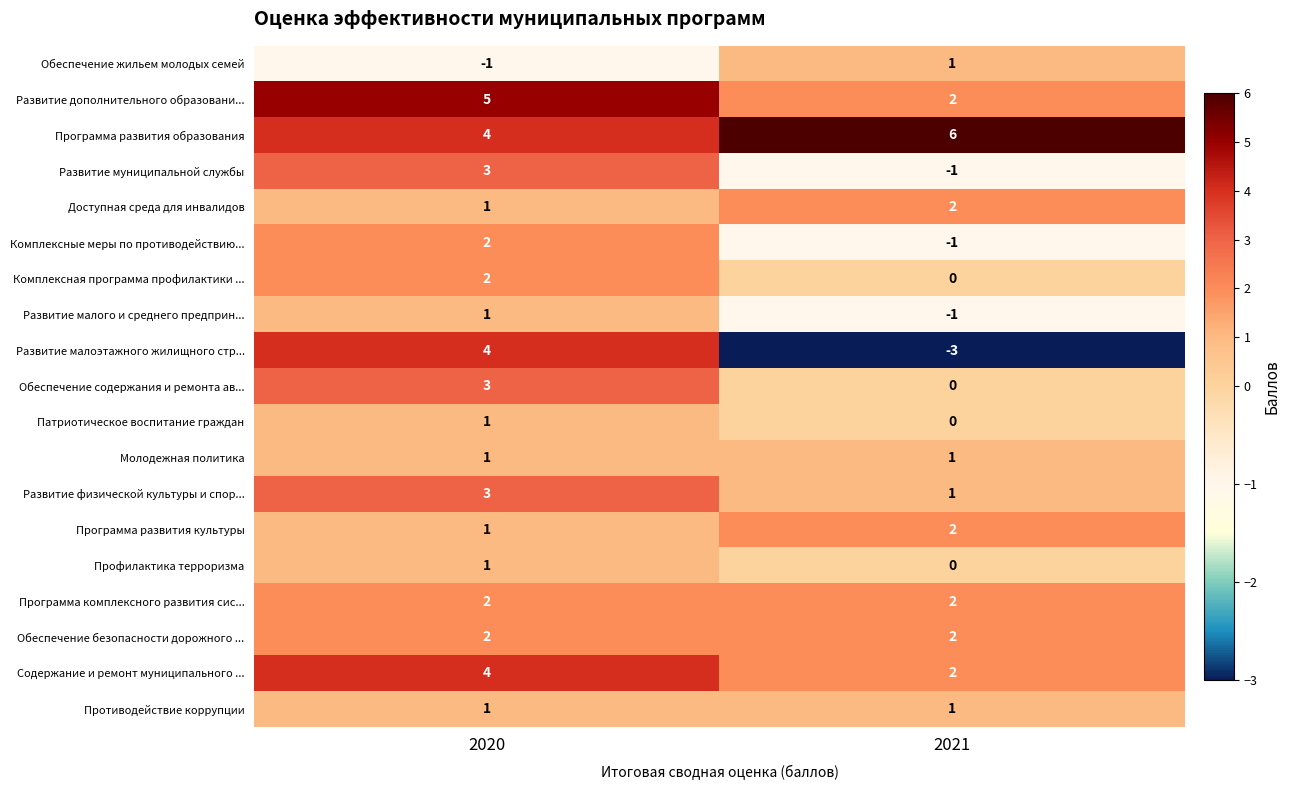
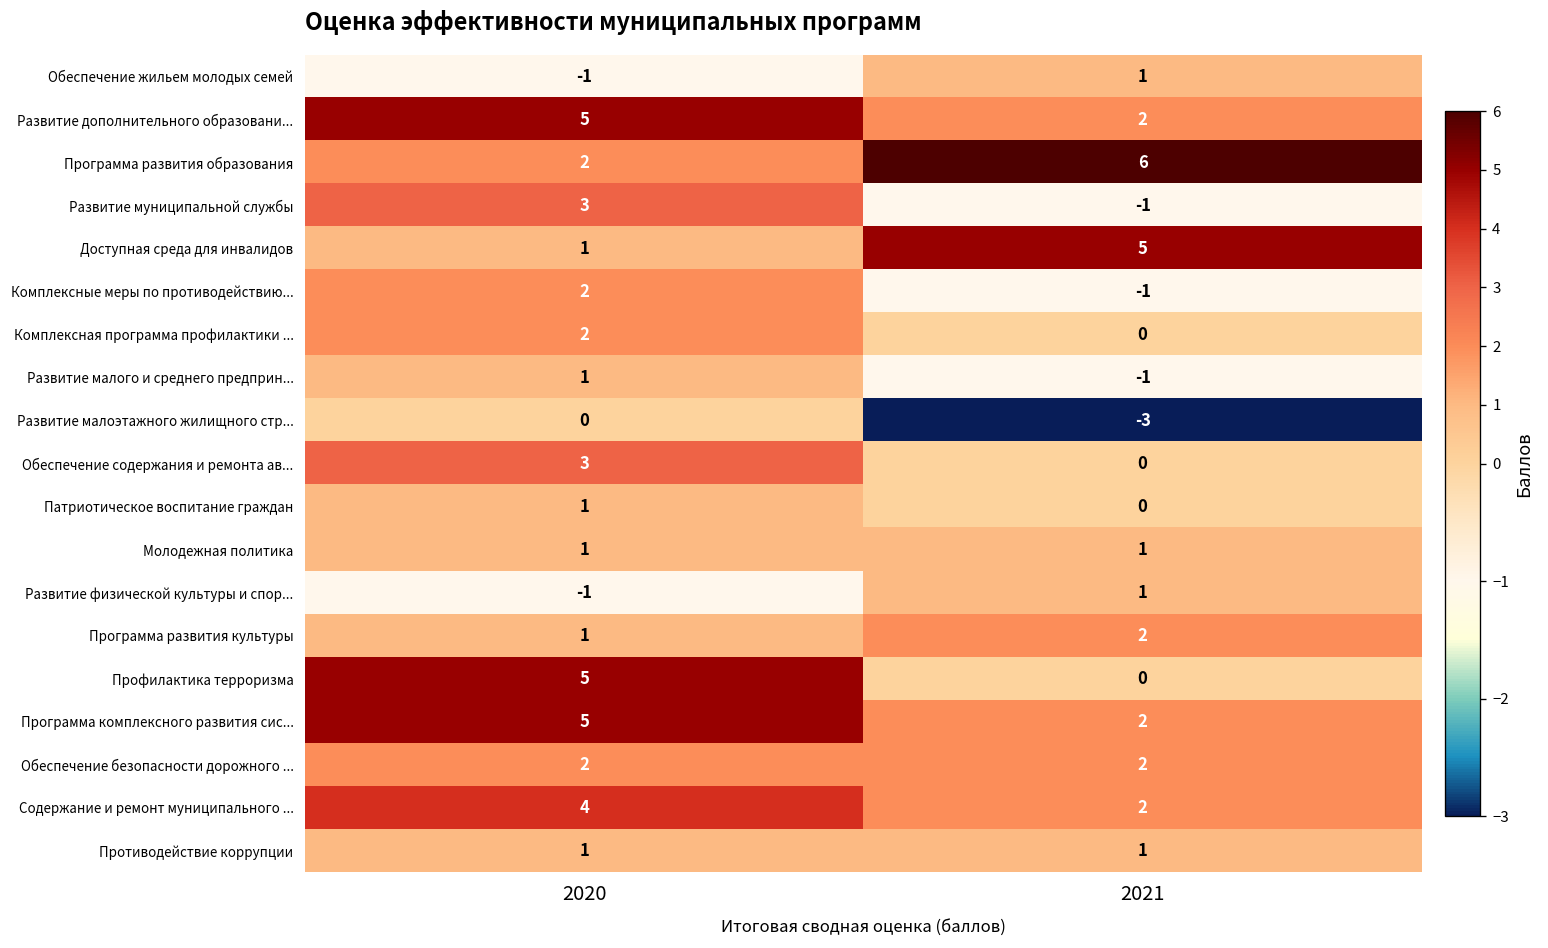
Программа развития образования, 2020: 4 -> 2
Доступная среда для инвалидов, 2021: 2 -> 5
Развитие малоэтажного жилищного стр..., 2020: 4 -> 0
Развитие физической культуры и спор..., 2020: 3 -> -1
Профилактика терроризма, 2020: 1 -> 5
Программа комплексного развития сис..., 2020: 2 -> 5
